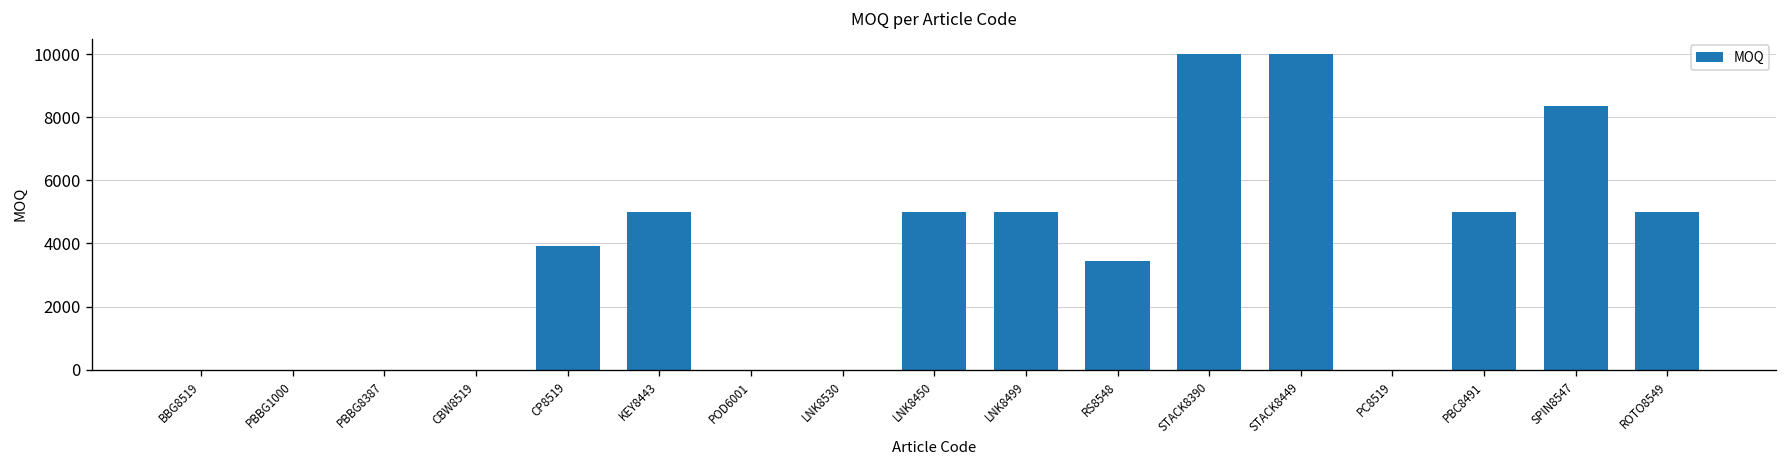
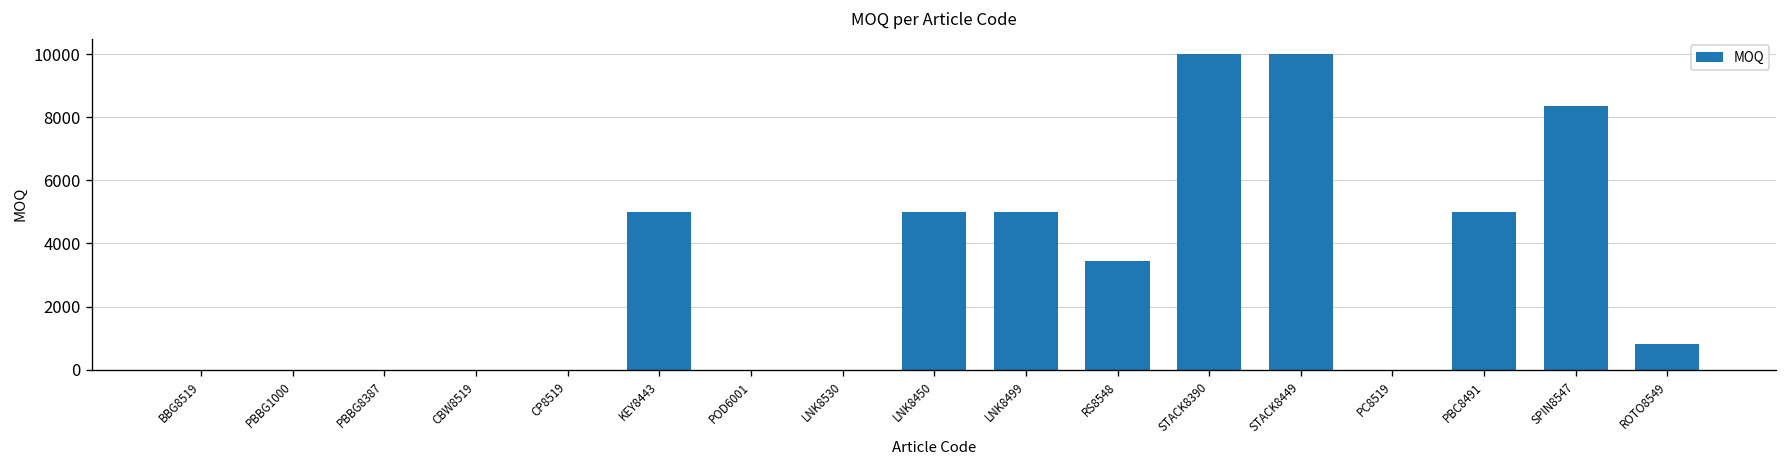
CP8519: 3900 -> 0
ROTO8549: 5000 -> 800
